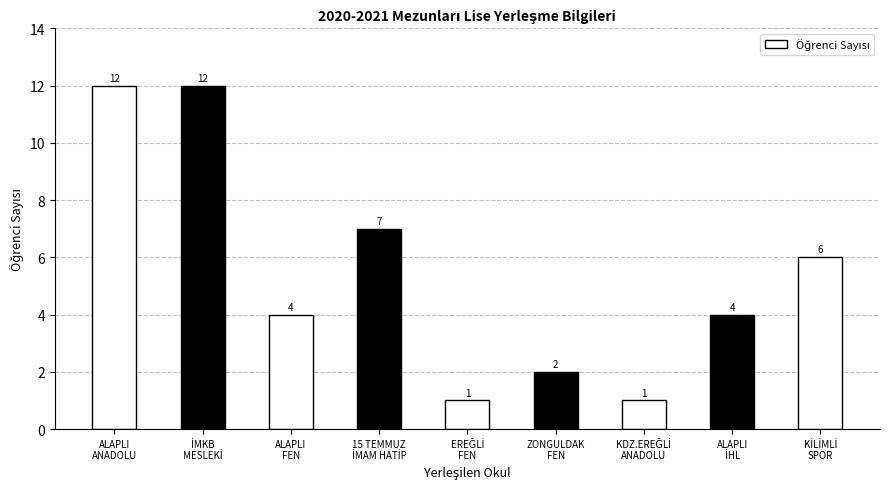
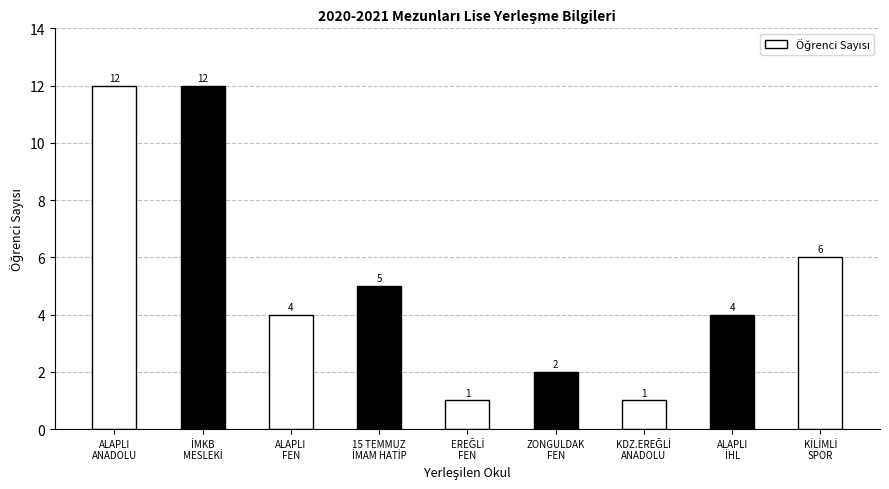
15 TEMMUZ İMAM HATİP: 7 -> 5
